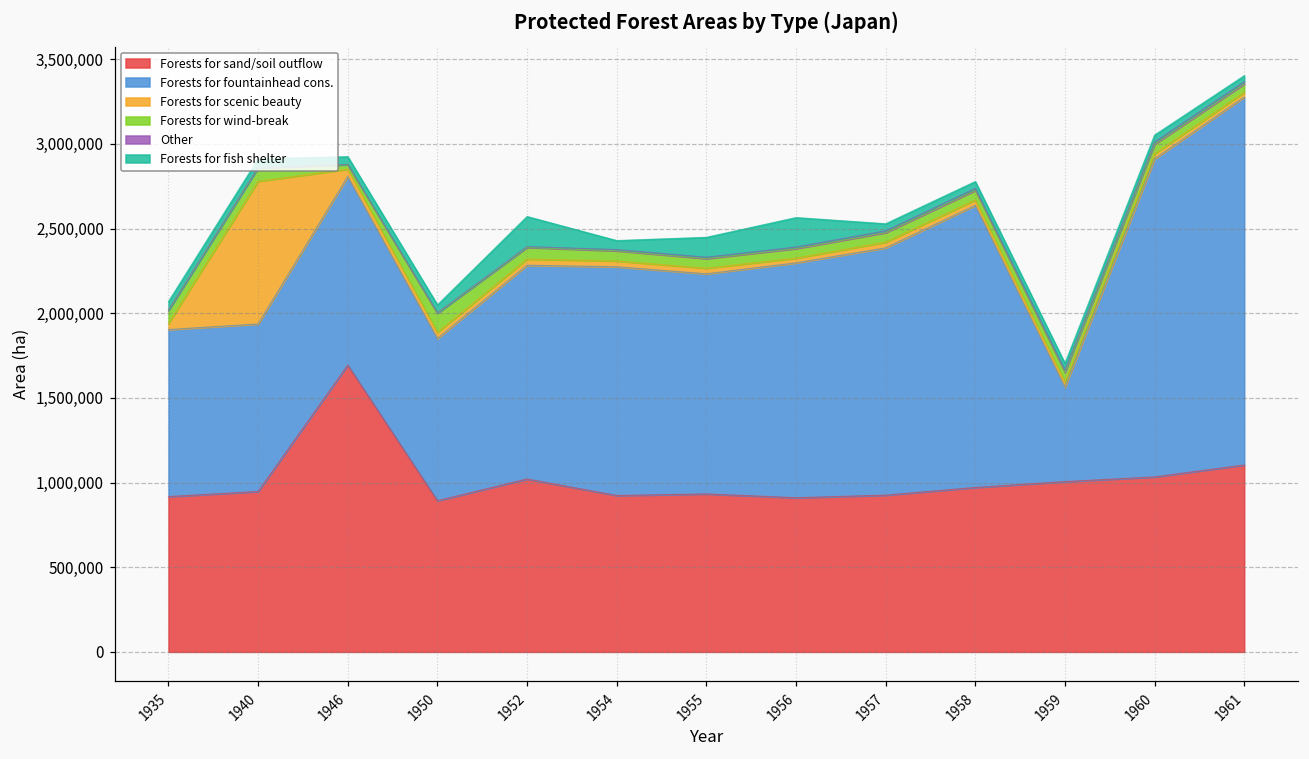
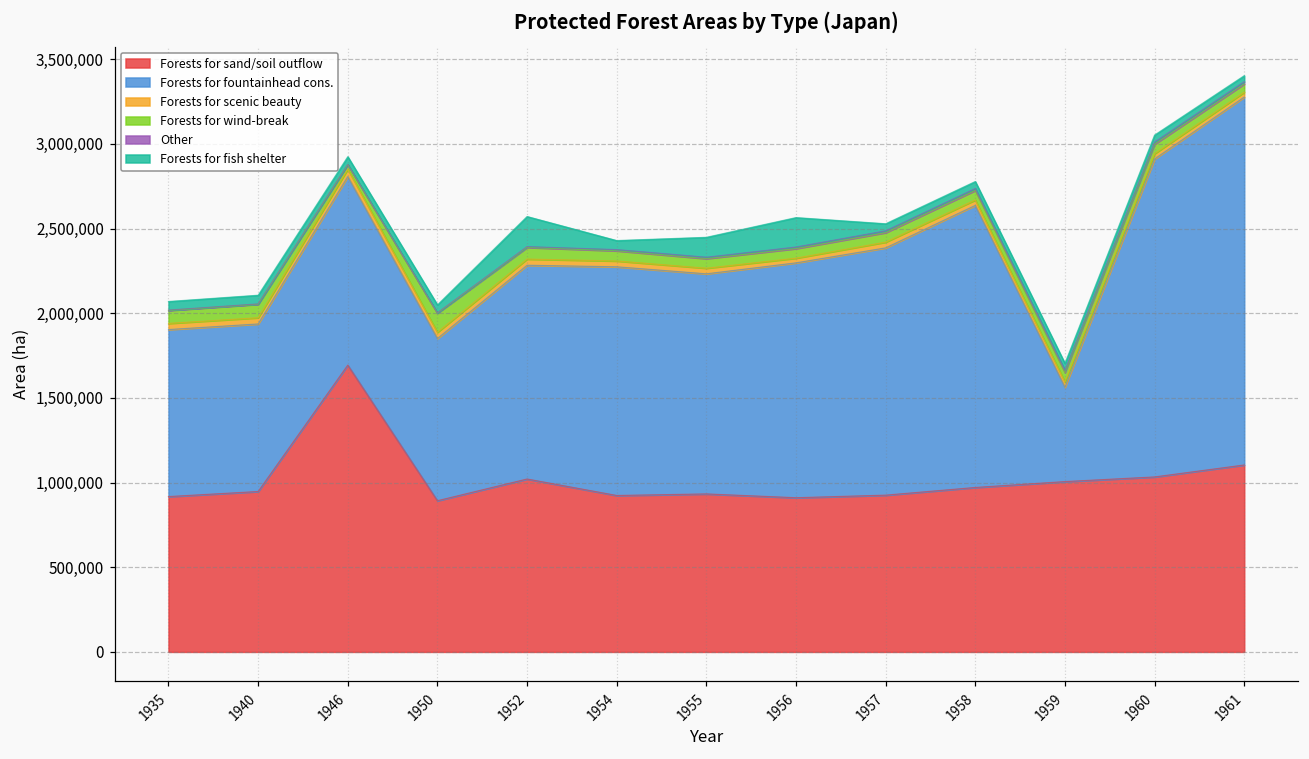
Forests for scenic beauty, 1940: 840,000 -> 40,000
